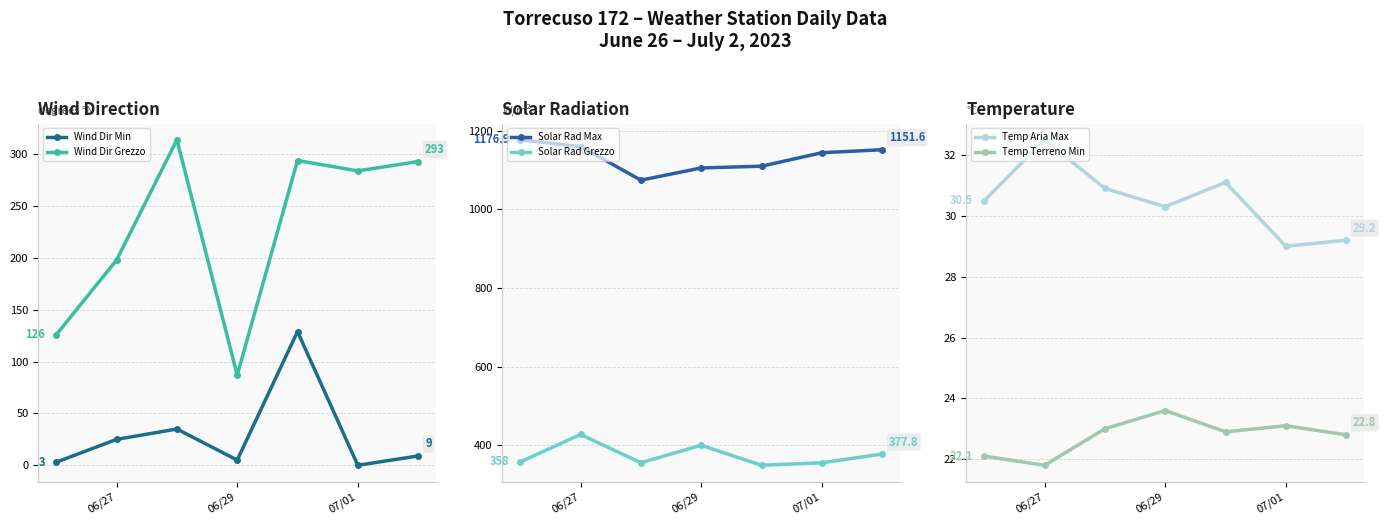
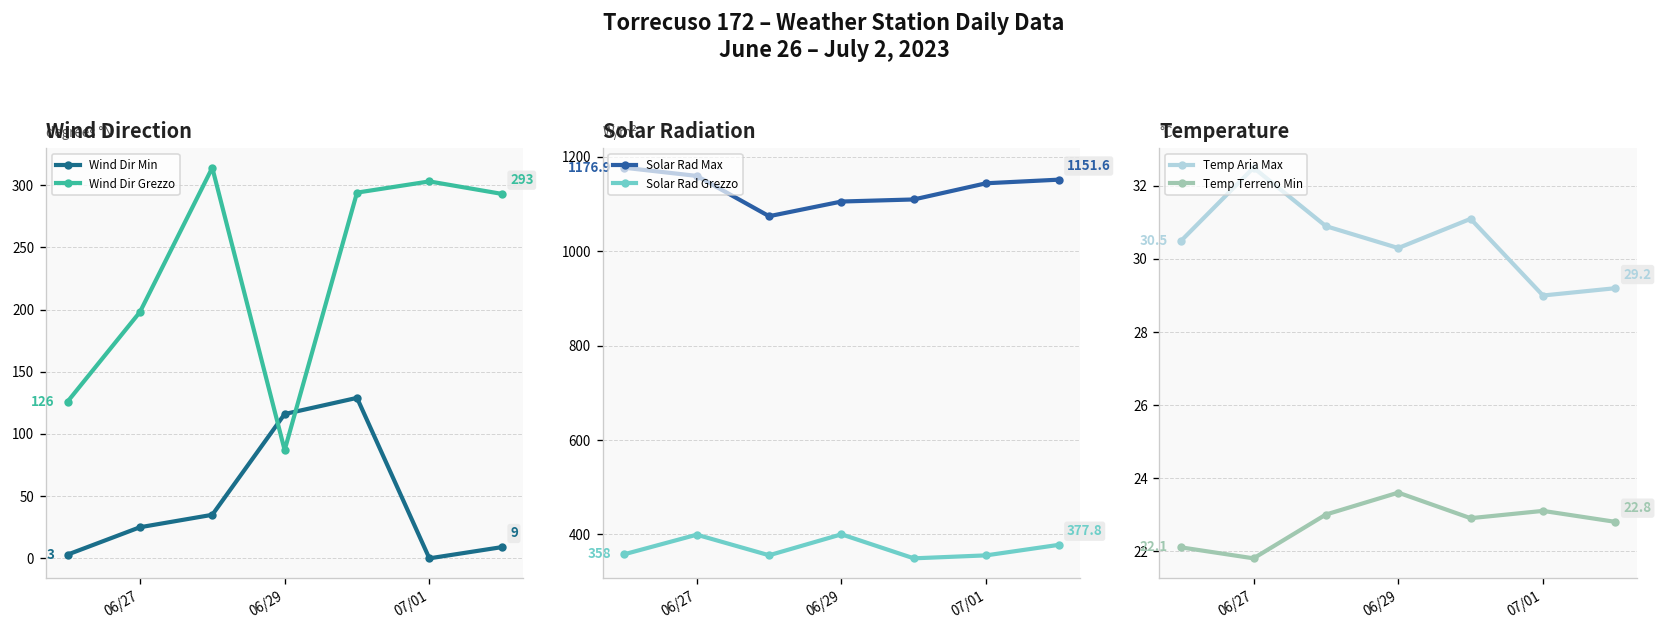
Wind Direction, Wind Dir Min, 06/29: 5 -> 116
Wind Direction, Wind Dir Grezzo, 07/01: 284 -> 303
Solar Radiation, Solar Rad Grezzo, 06/27: 430 -> 400
